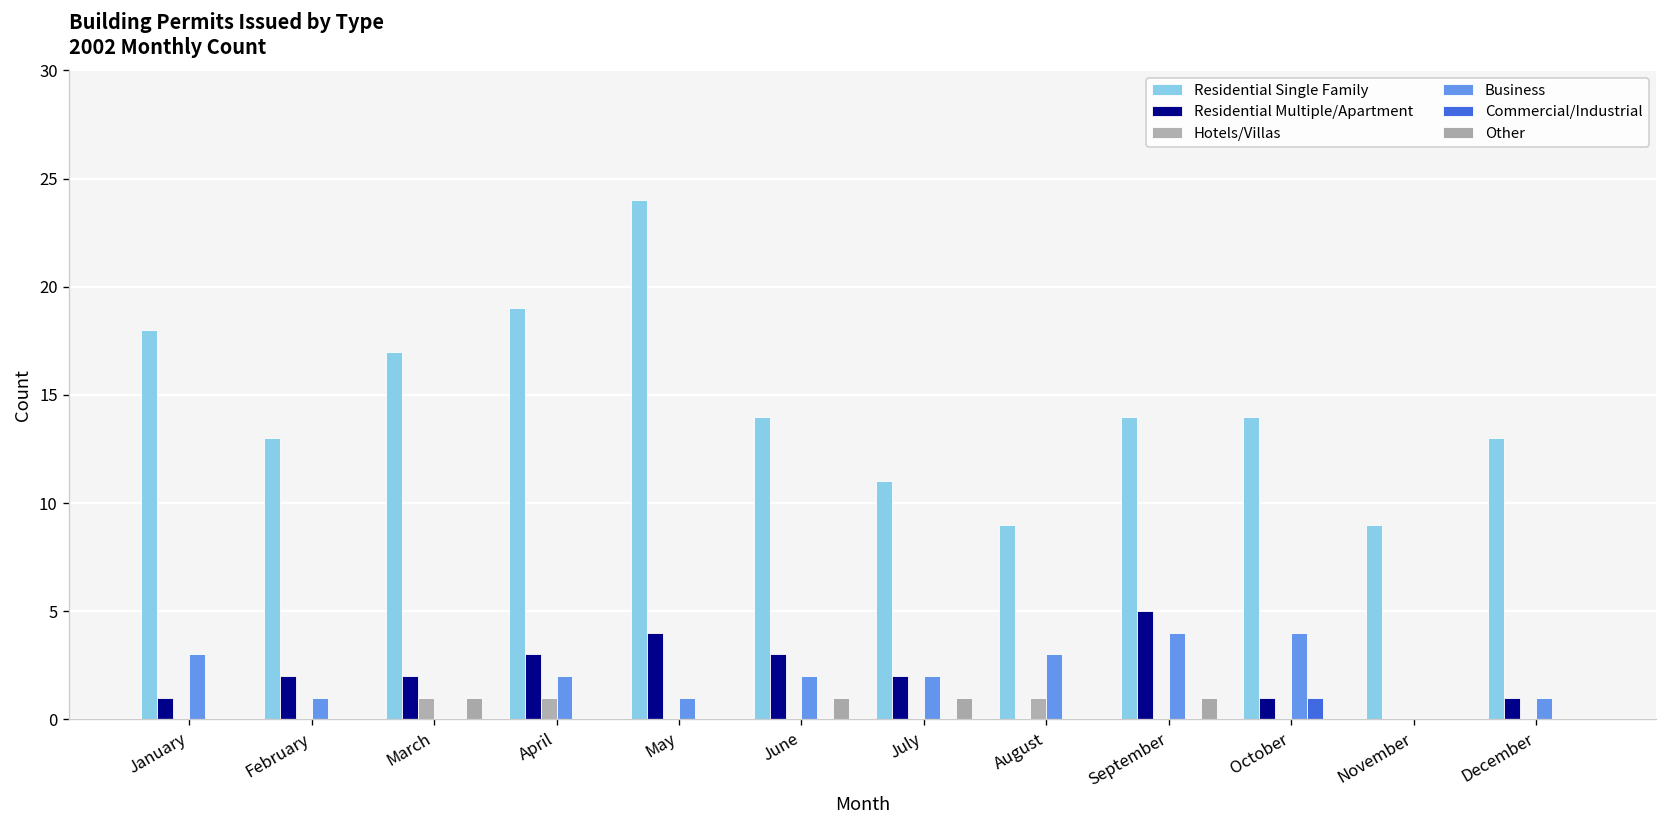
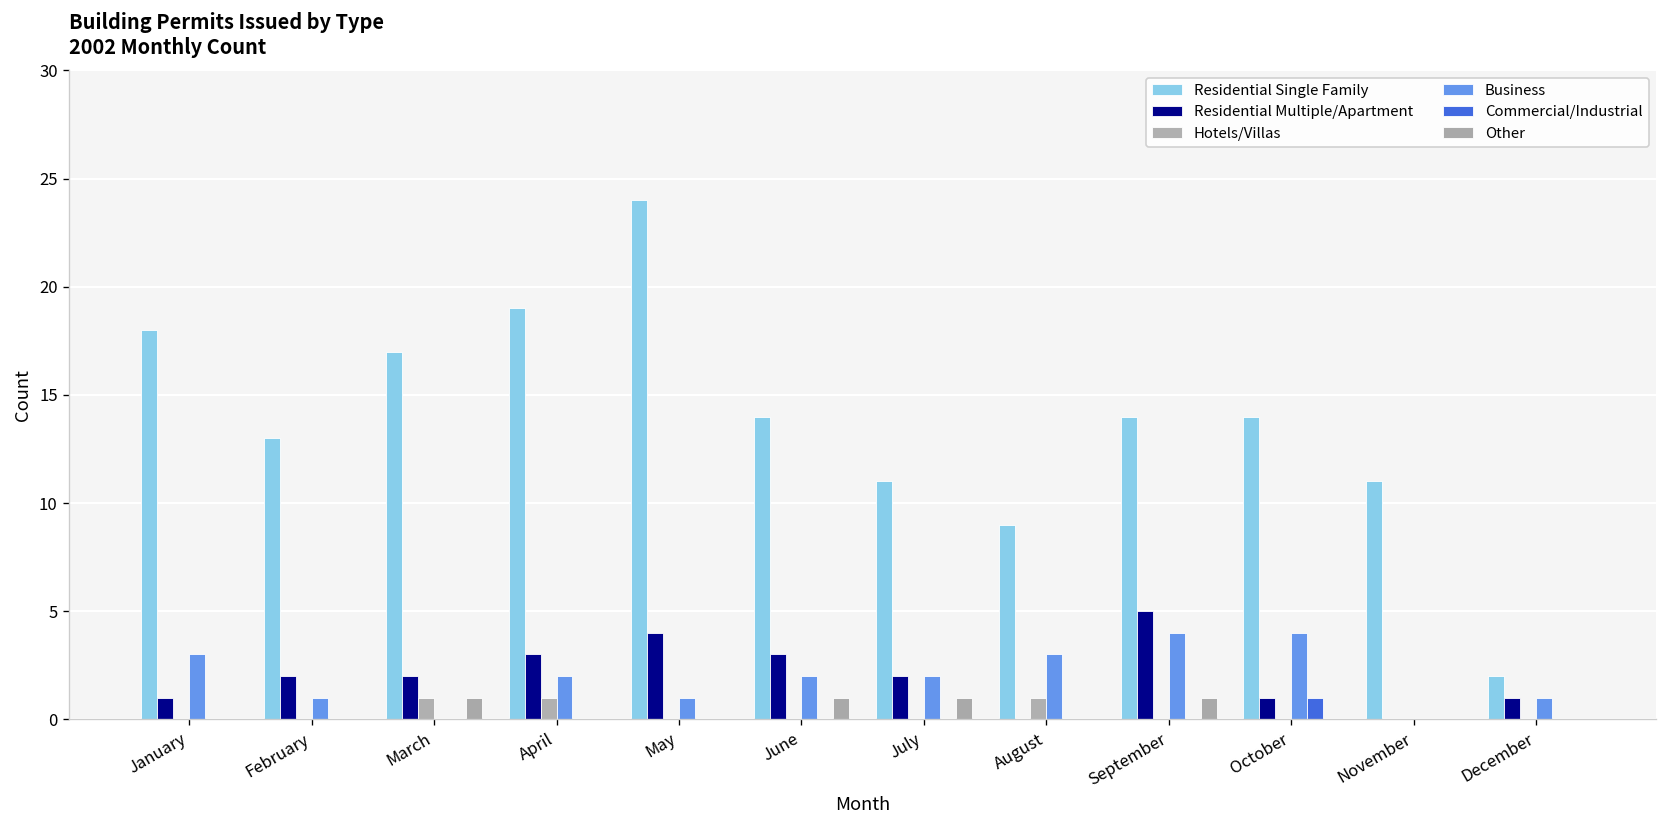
Residential Single Family, November: 9 -> 11
Residential Single Family, December: 13 -> 2
